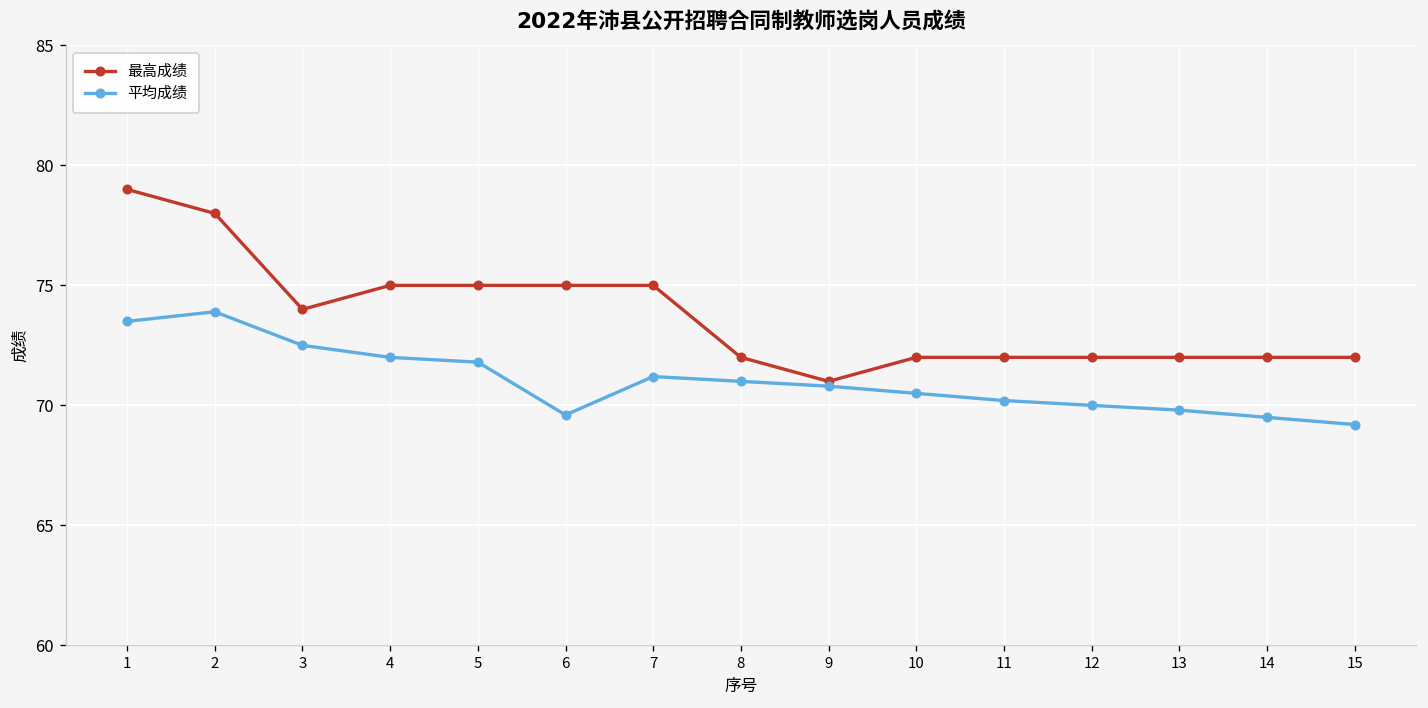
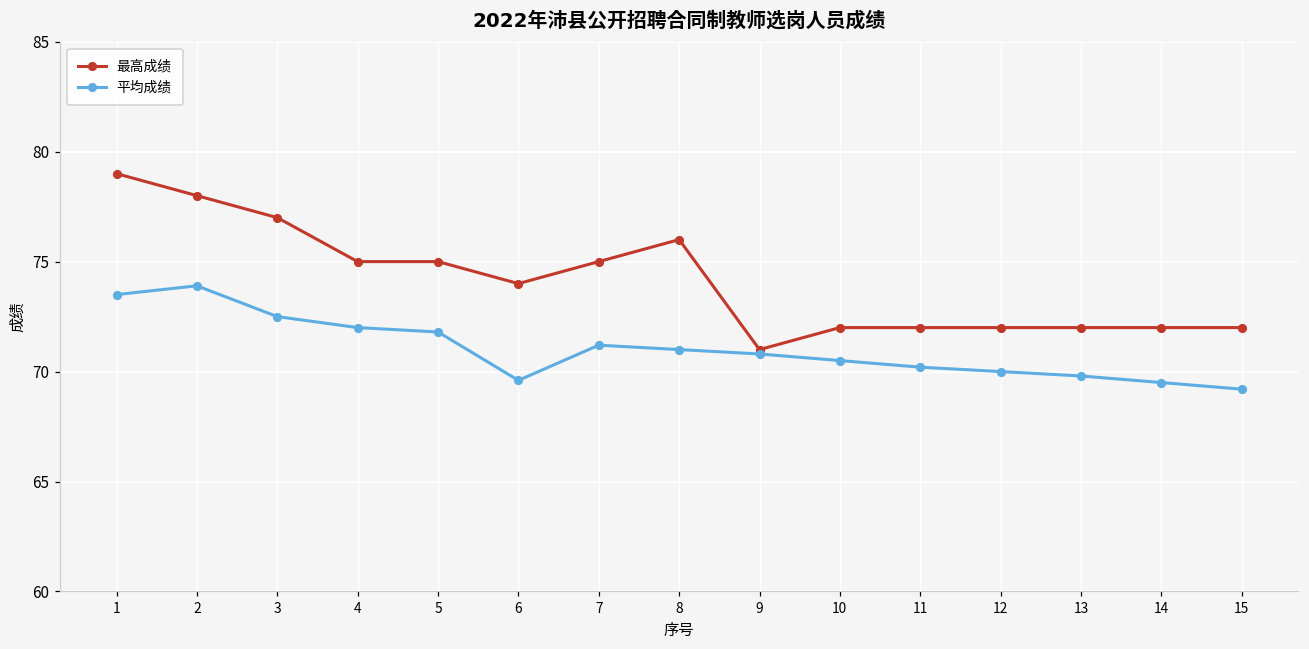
最高成绩, 3: 74 -> 77
最高成绩, 6: 75 -> 74
最高成绩, 8: 72 -> 76
